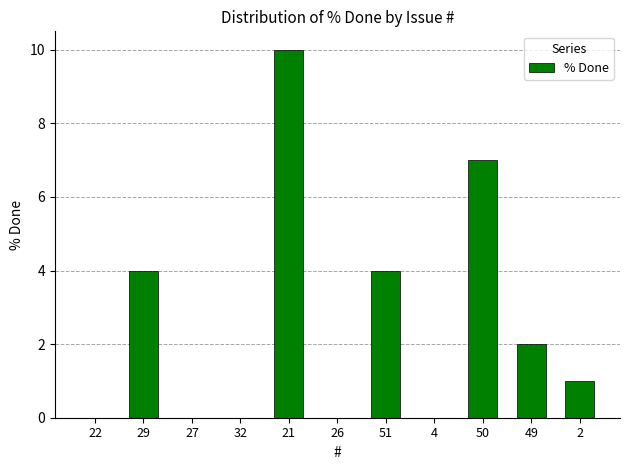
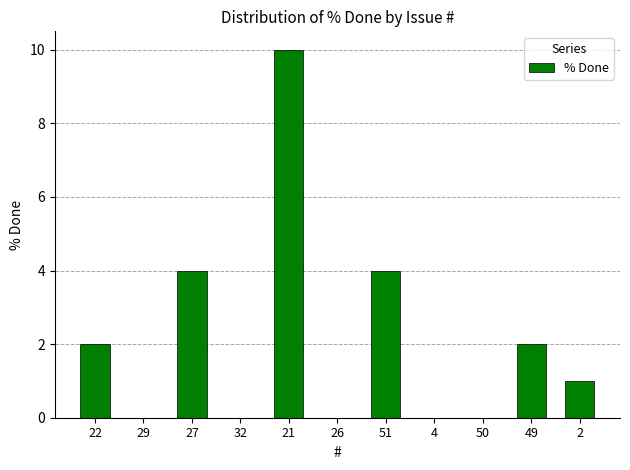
22: 0 -> 2
29: 4 -> 0
27: 0 -> 4
50: 7 -> 0
